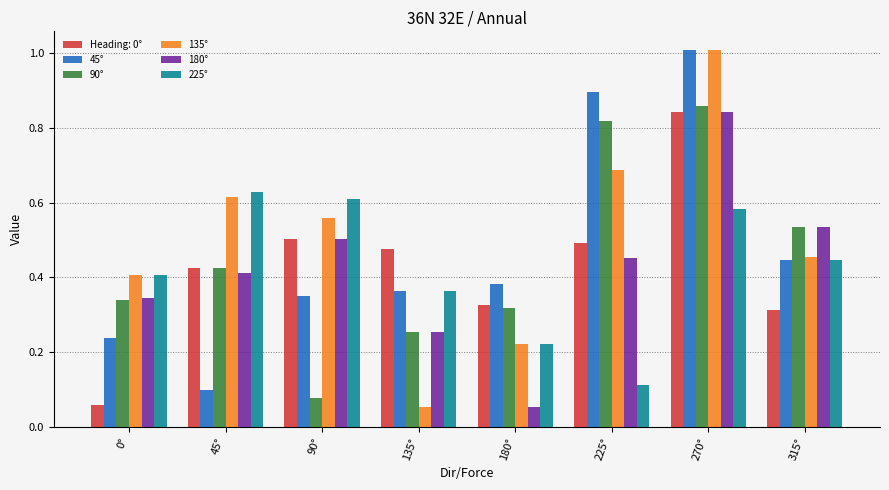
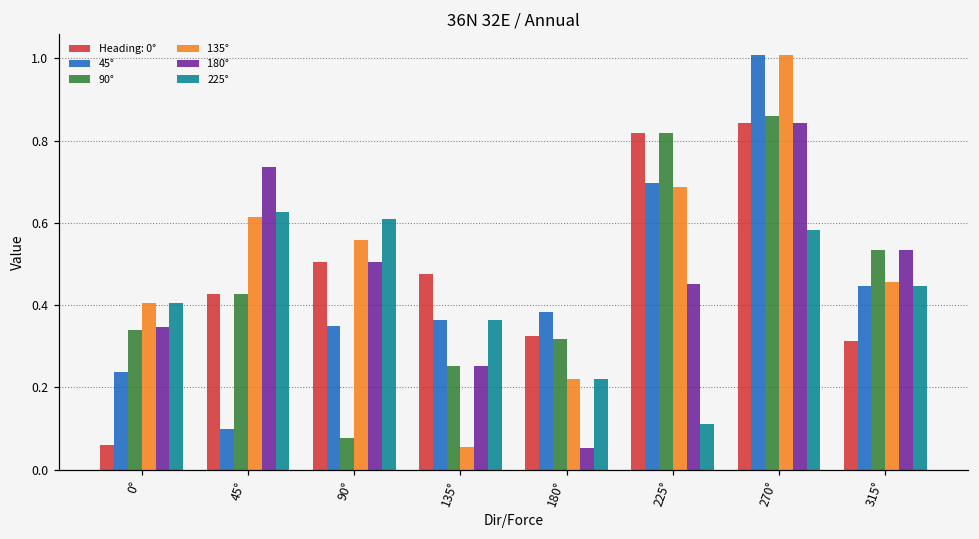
180°, 45°: 0.41 -> 0.74
Heading: 0°, 225°: 0.49 -> 0.82
45°, 225°: 0.89 -> 0.70
